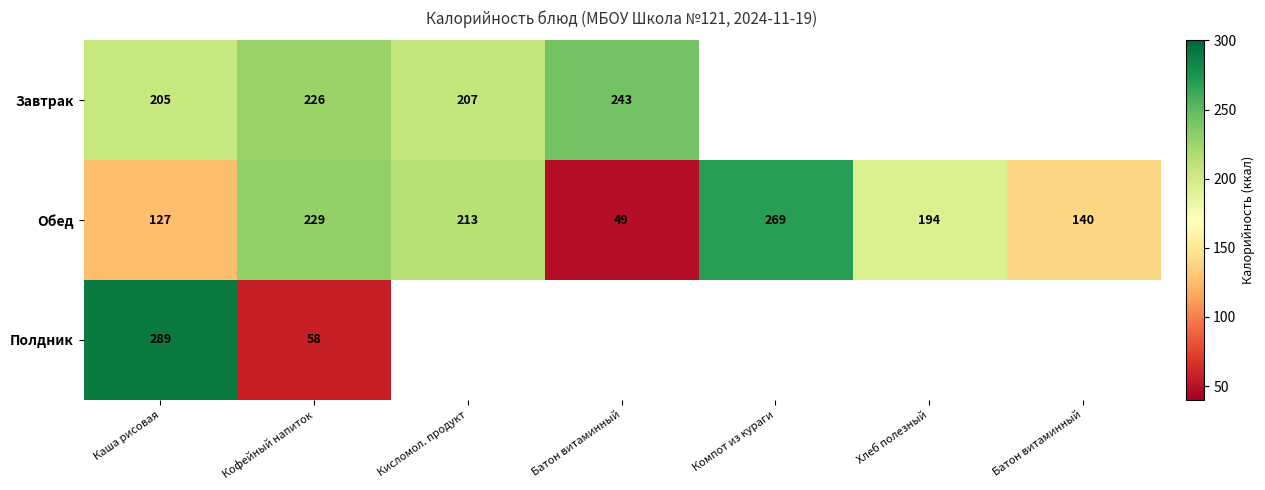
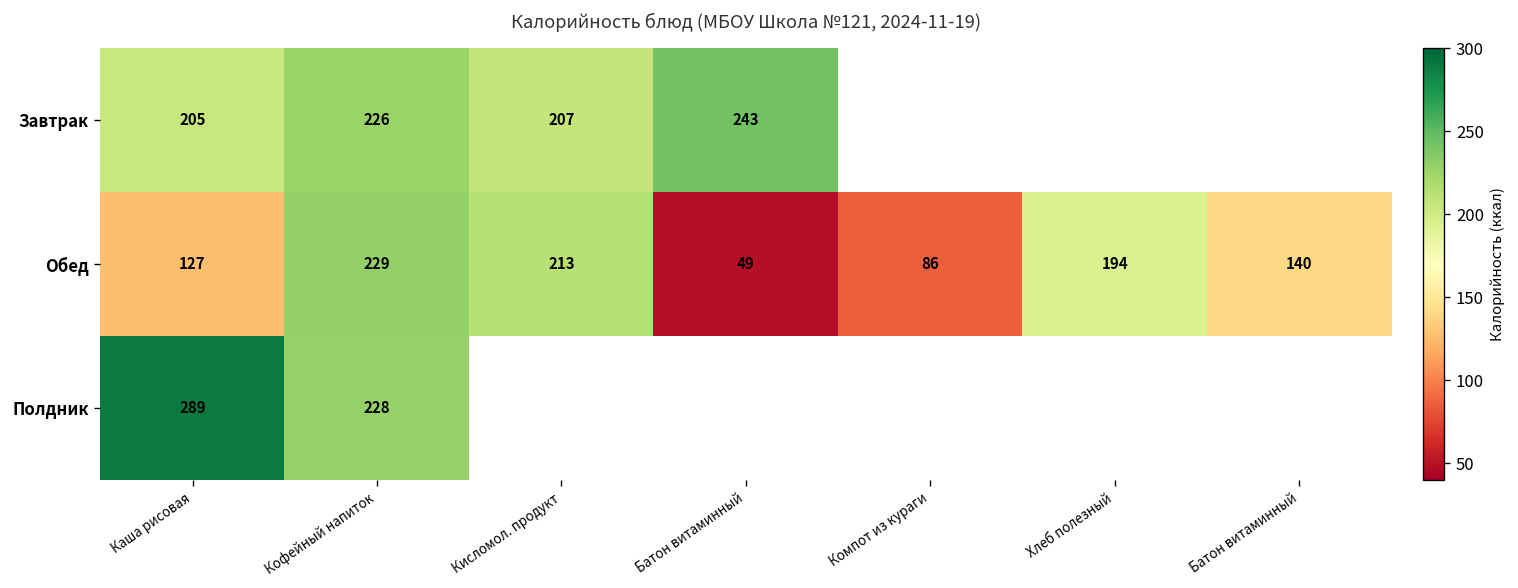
Обед, Компот из кураги: 269 -> 86
Полдник, Кофейный напиток: 58 -> 228
